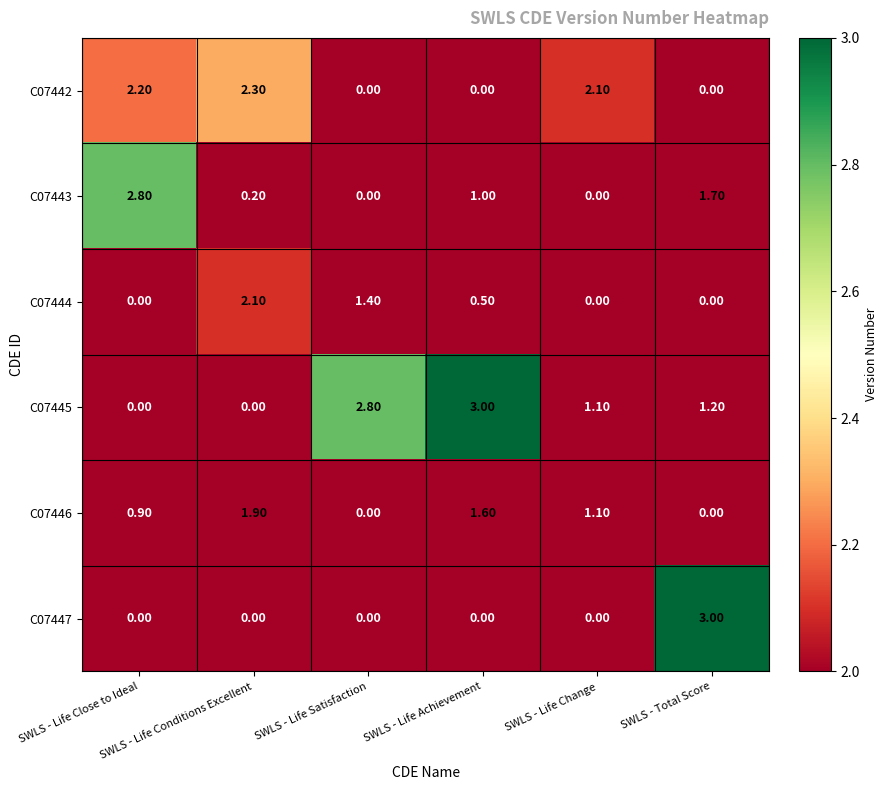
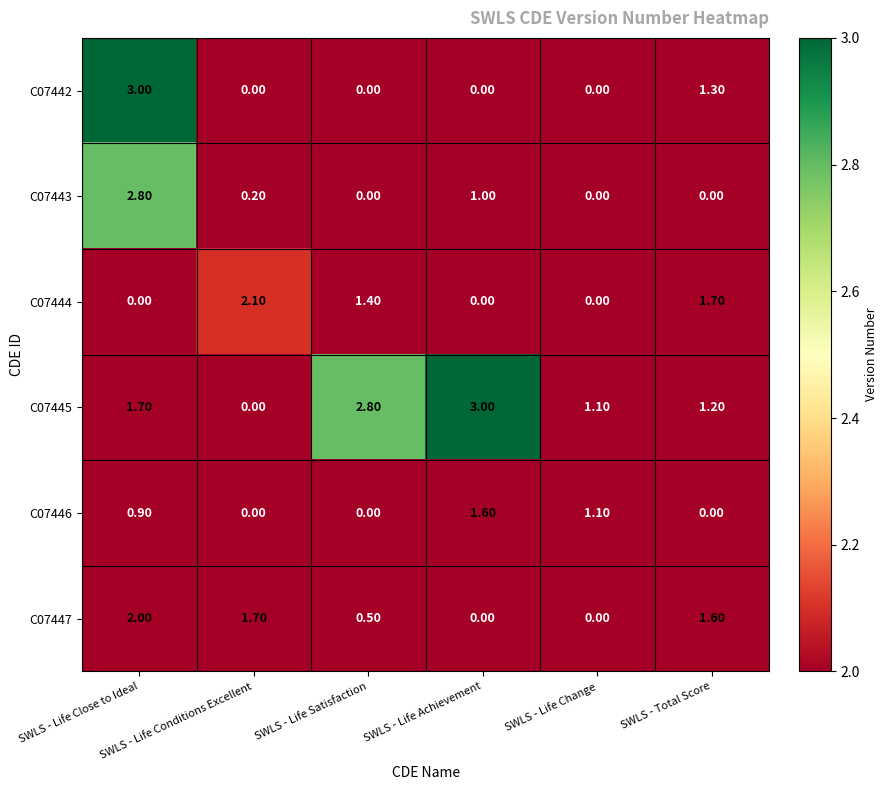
C07442, SWLS - Life Close to Ideal: 2.20 -> 3.00
C07442, SWLS - Life Conditions Excellent: 2.30 -> 0.00
C07442, SWLS - Life Change: 2.10 -> 0.00
C07442, SWLS - Total Score: 0.00 -> 1.30
C07443, SWLS - Total Score: 1.70 -> 0.00
C07444, SWLS - Life Achievement: 0.50 -> 0.00
C07444, SWLS - Total Score: 0.00 -> 1.70
C07445, SWLS - Life Close to Ideal: 0.00 -> 1.70
C07446, SWLS - Life Conditions Excellent: 1.90 -> 0.00
C07447, SWLS - Life Close to Ideal: 0.00 -> 2.00
C07447, SWLS - Life Conditions Excellent: 0.00 -> 1.70
C07447, SWLS - Life Satisfaction: 0.00 -> 0.50
C07447, SWLS - Total Score: 3.00 -> 1.60
